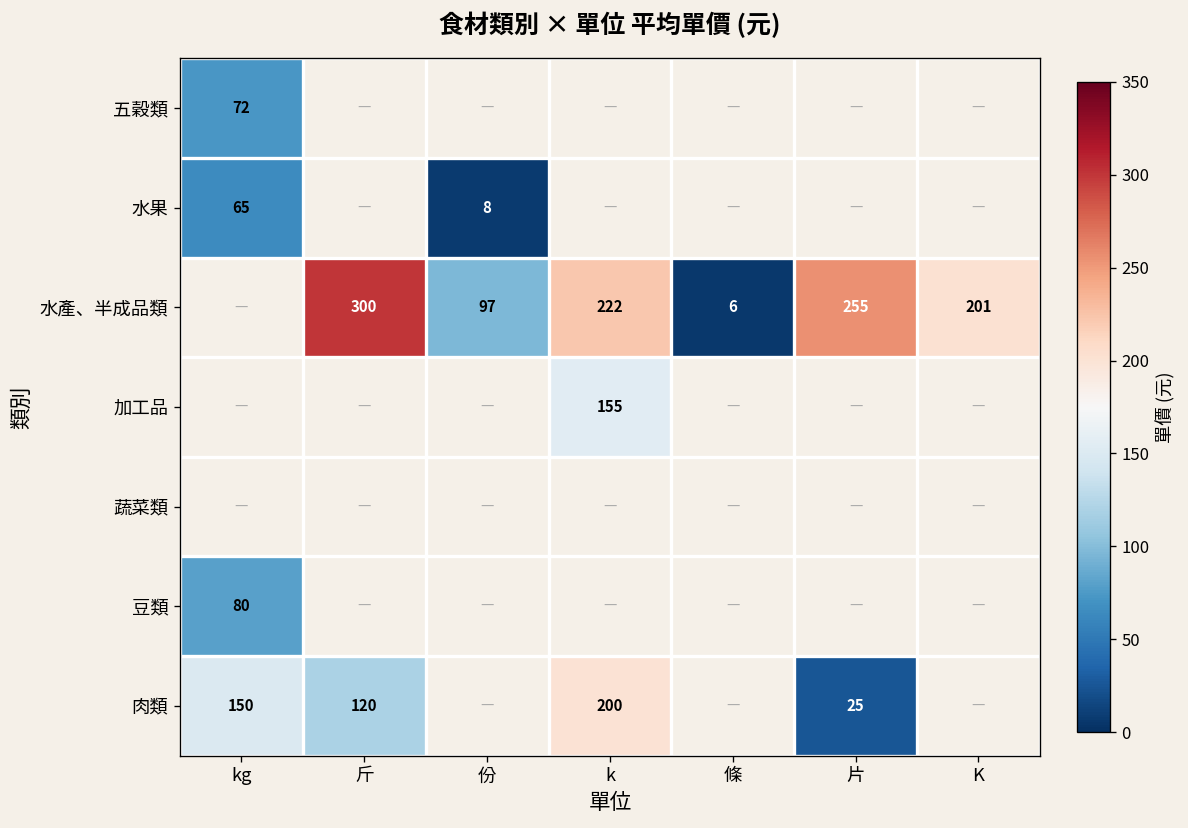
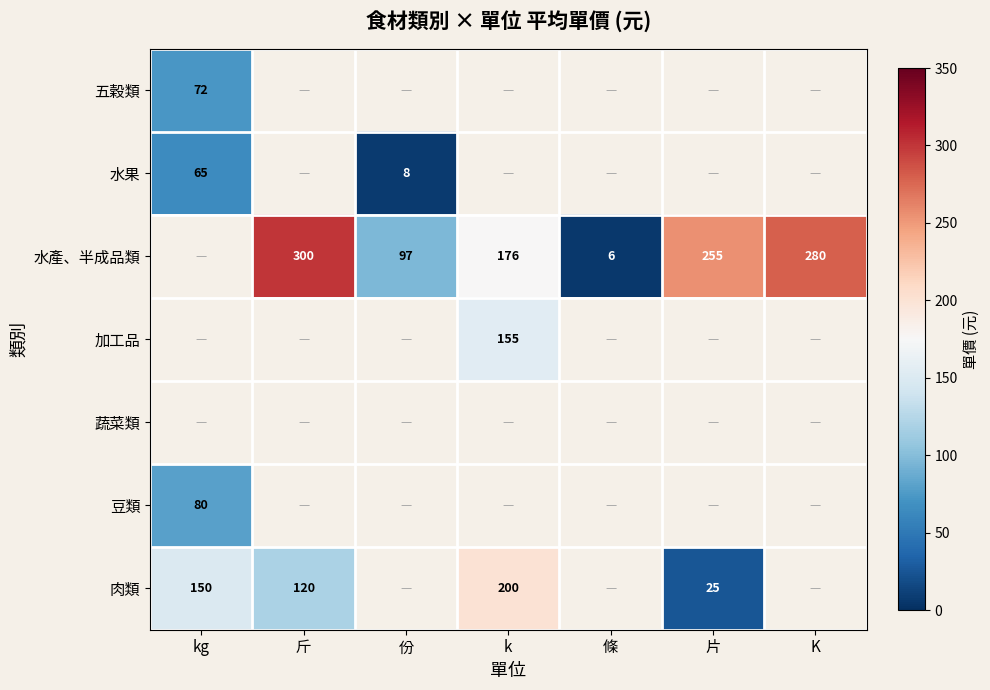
水產、半成品類, k: 222 -> 176
水產、半成品類, K: 201 -> 280
